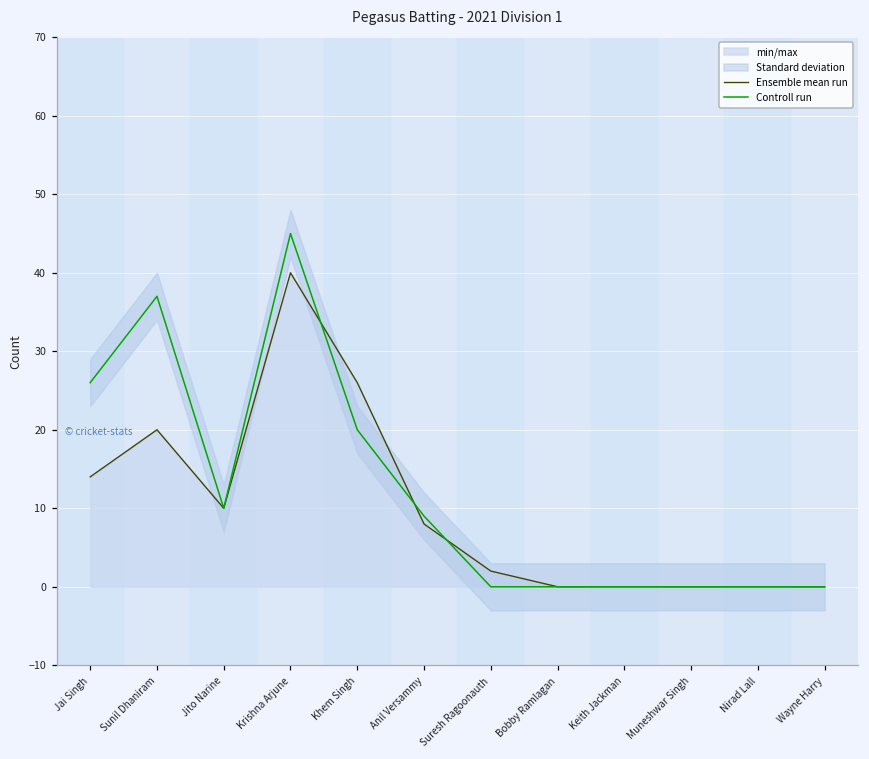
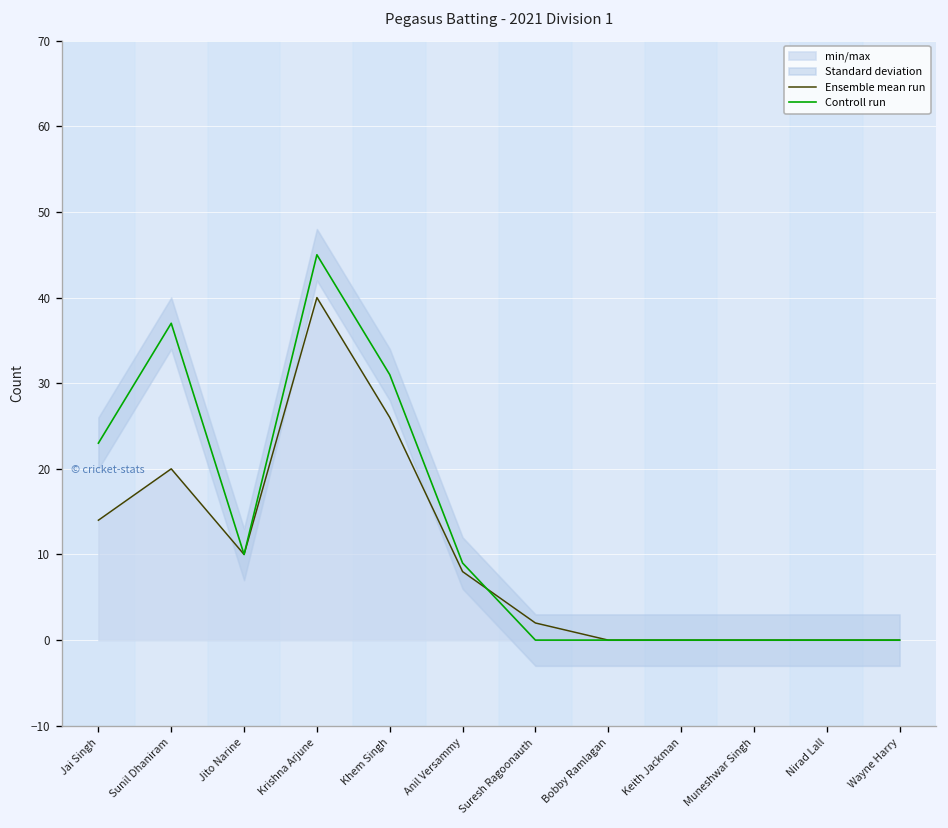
Controll run, Jai Singh: 26 -> 23
Controll run, Khem Singh: 20 -> 31
